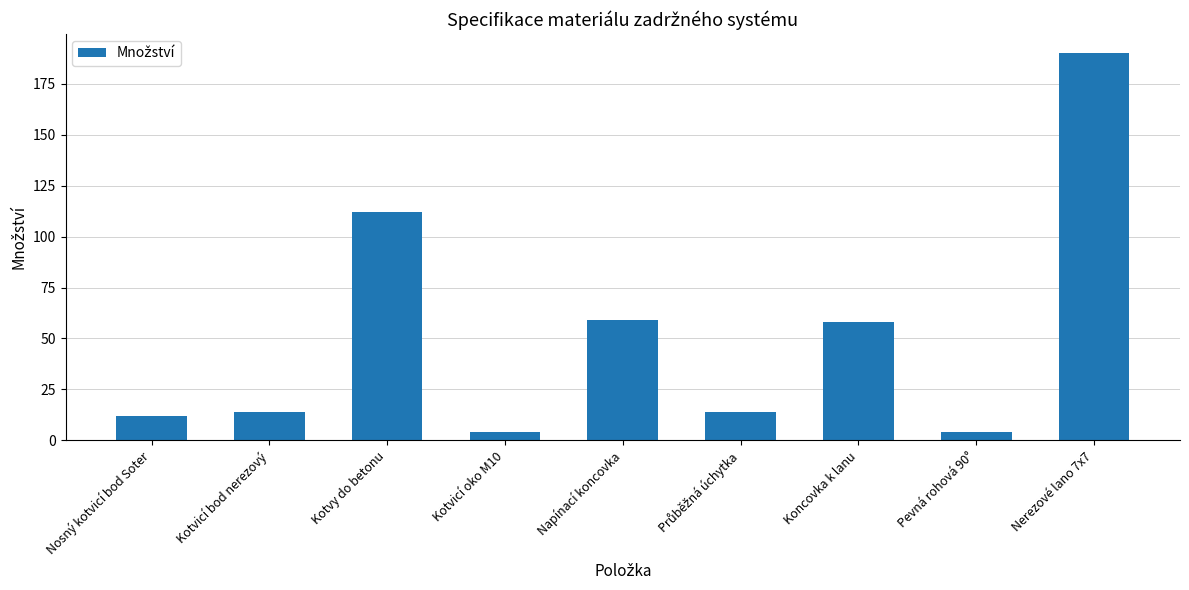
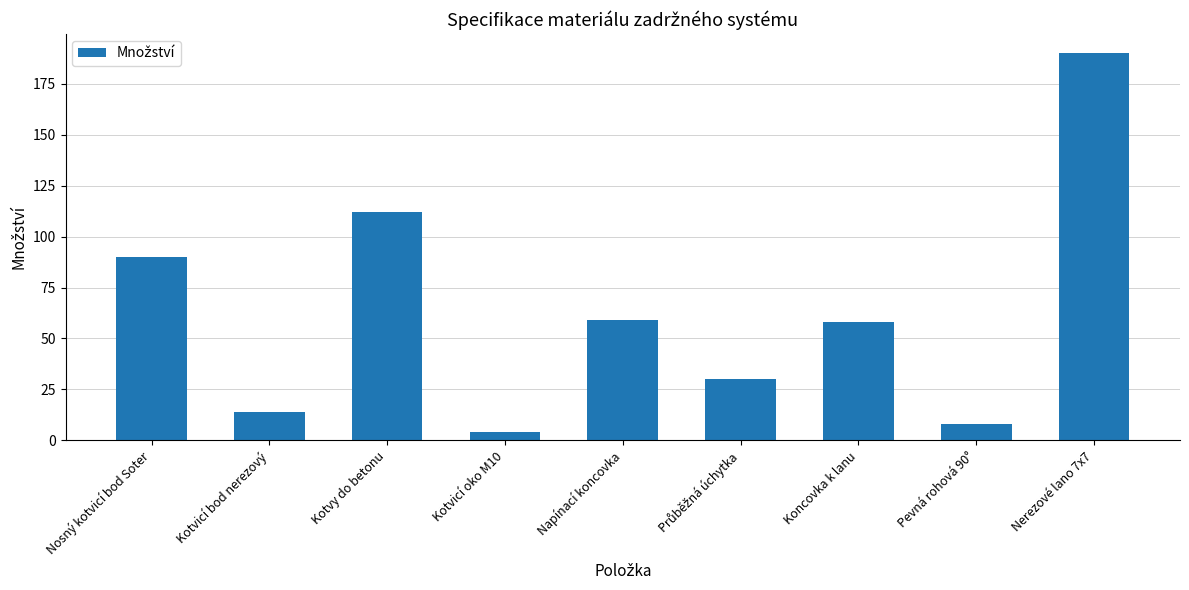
Nosný kotvicí bod Soter: 12 -> 90
Průběžná úchytka: 14 -> 30
Pevná rohová 90°: 4 -> 8
